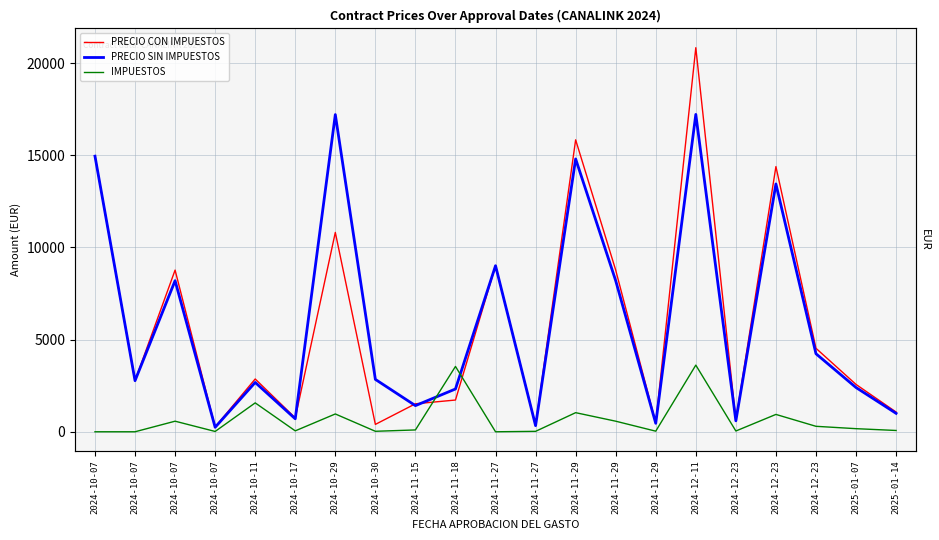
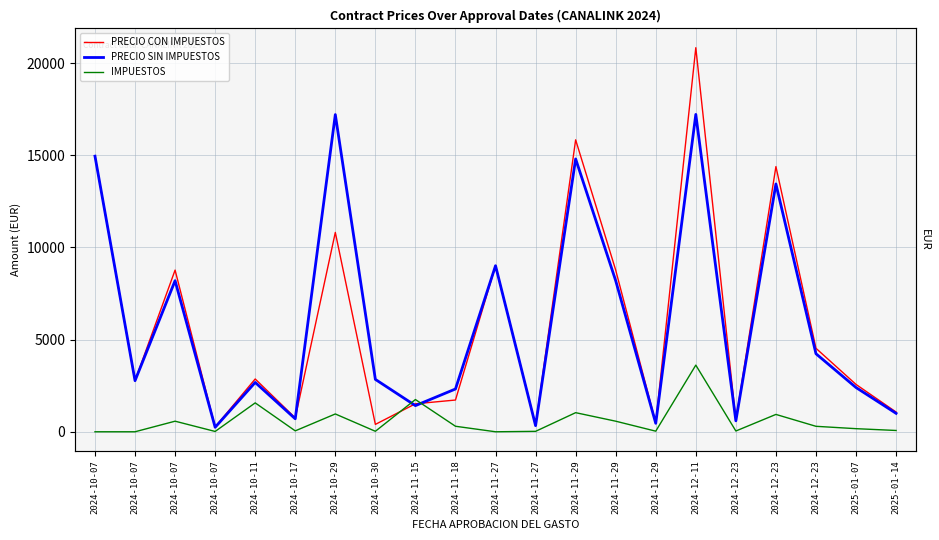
IMPUESTOS, 2024-11-15: 100 -> 1700
IMPUESTOS, 2024-11-18: 3500 -> 300
